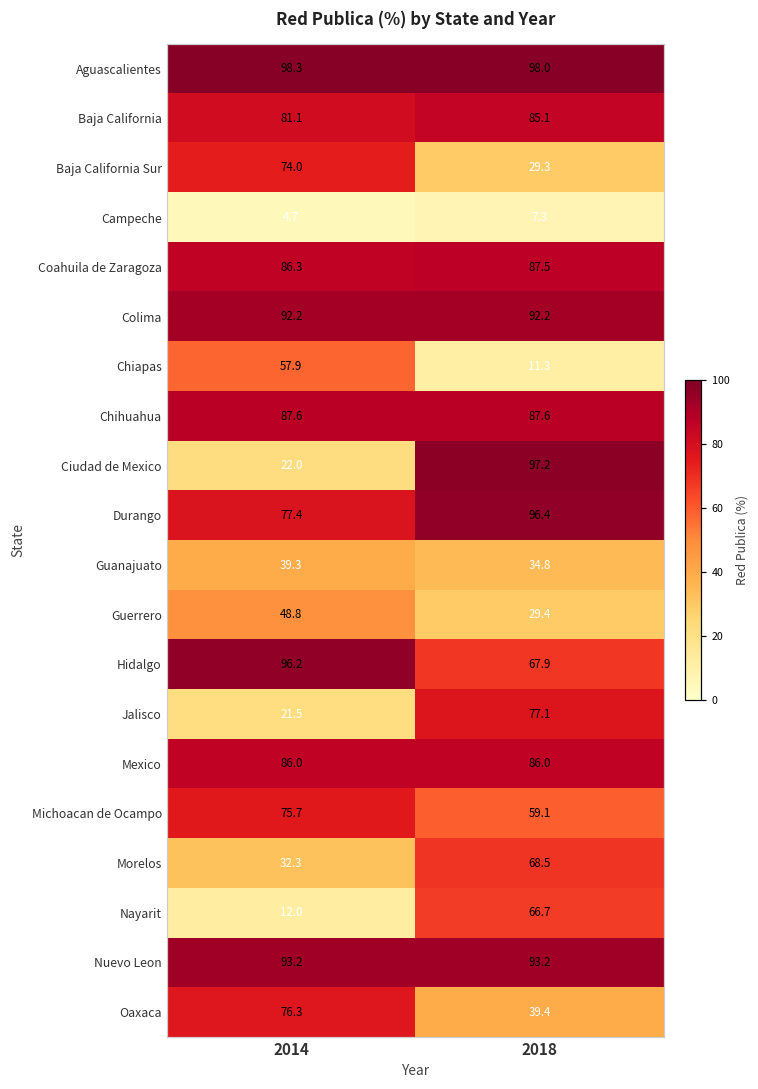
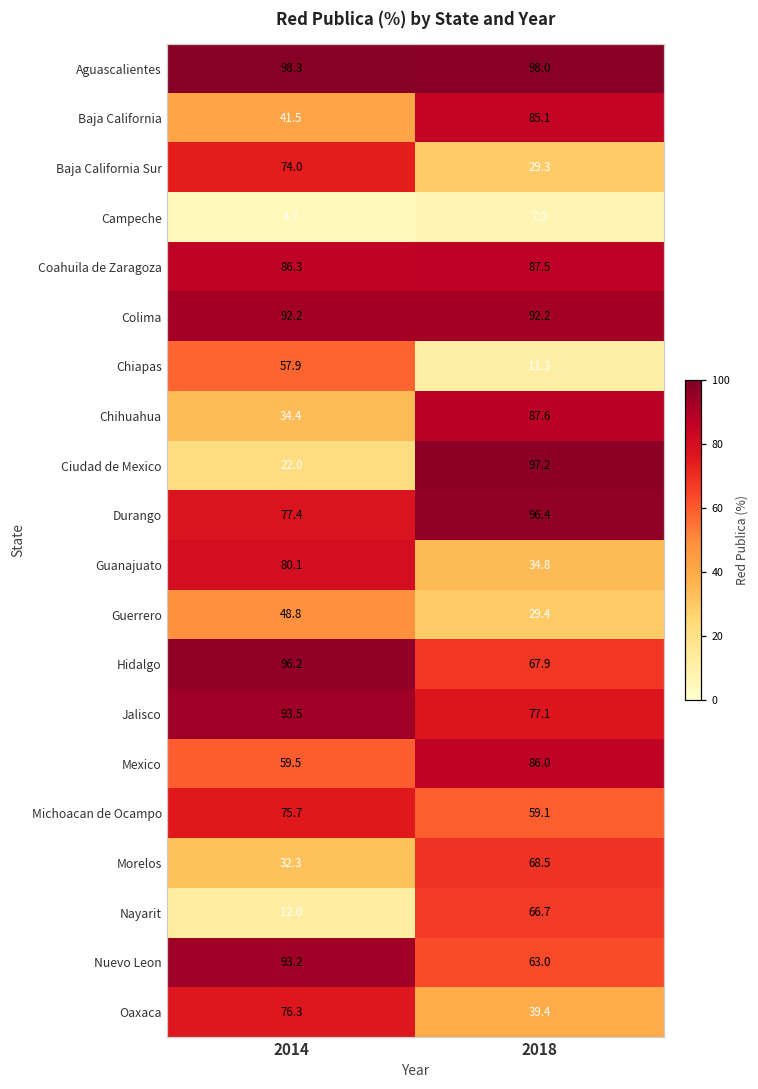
Baja California, 2014: 81.1 -> 41.5
Chihuahua, 2014: 87.6 -> 34.4
Guanajuato, 2014: 39.3 -> 80.1
Jalisco, 2014: 21.5 -> 93.5
Mexico, 2014: 86.0 -> 59.5
Nuevo Leon, 2018: 93.2 -> 63.0
